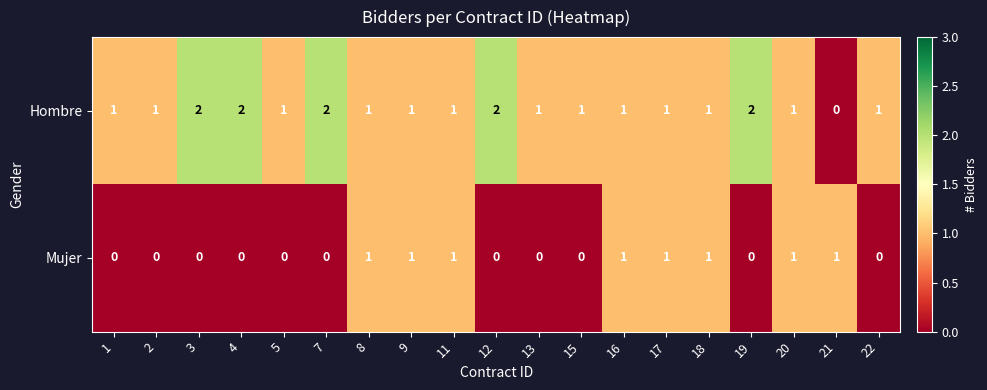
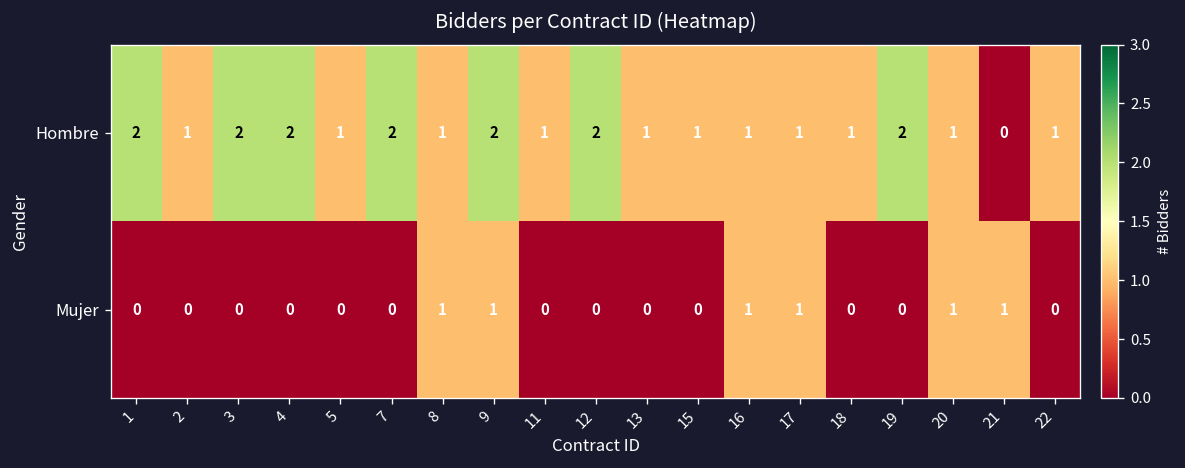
Hombre, 1: 1 -> 2
Hombre, 9: 1 -> 2
Mujer, 11: 1 -> 0
Mujer, 18: 1 -> 0
